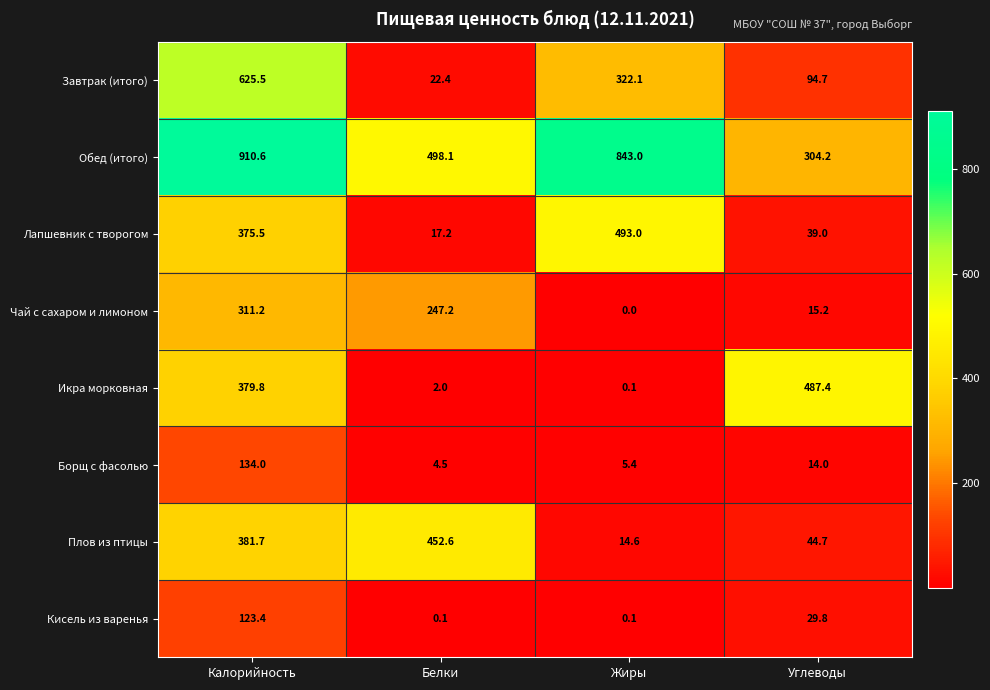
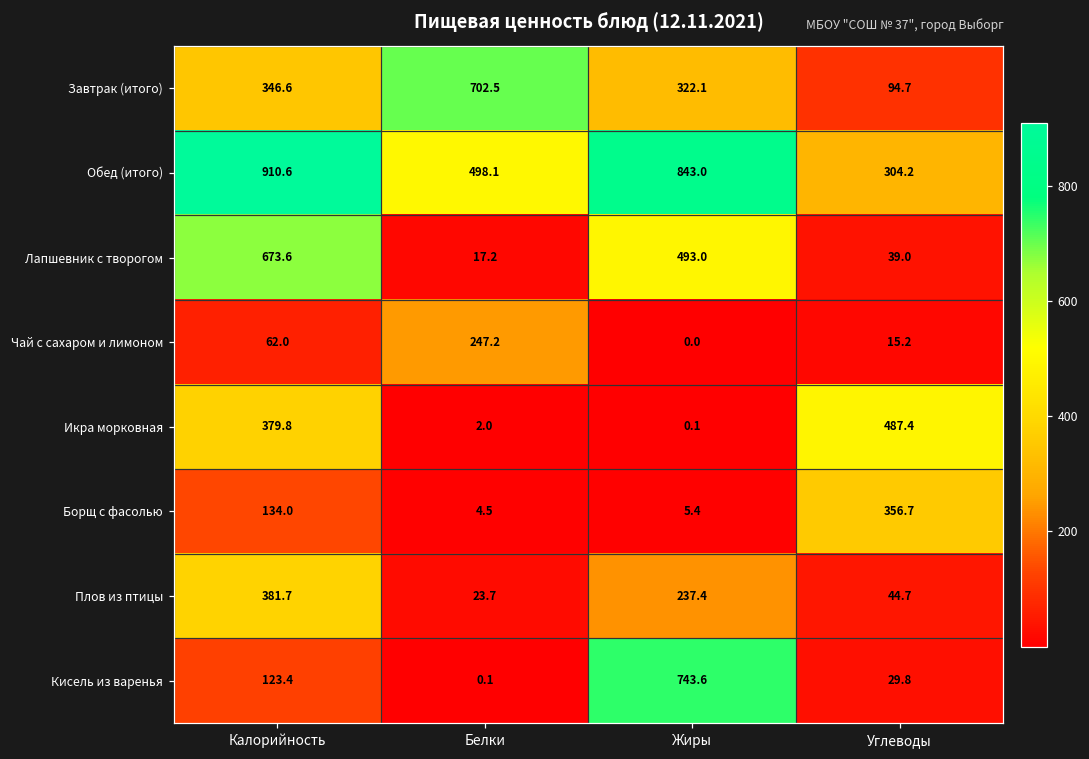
Завтрак (итого), Калорийность: 625.5 -> 346.6
Завтрак (итого), Белки: 22.4 -> 702.5
Лапшевник с творогом, Калорийность: 375.5 -> 673.6
Чай с сахаром и лимоном, Калорийность: 311.2 -> 62.0
Борщ с фасолью, Углеводы: 14.0 -> 356.7
Плов из птицы, Белки: 452.6 -> 23.7
Плов из птицы, Жиры: 14.6 -> 237.4
Кисель из варенья, Жиры: 0.1 -> 743.6
